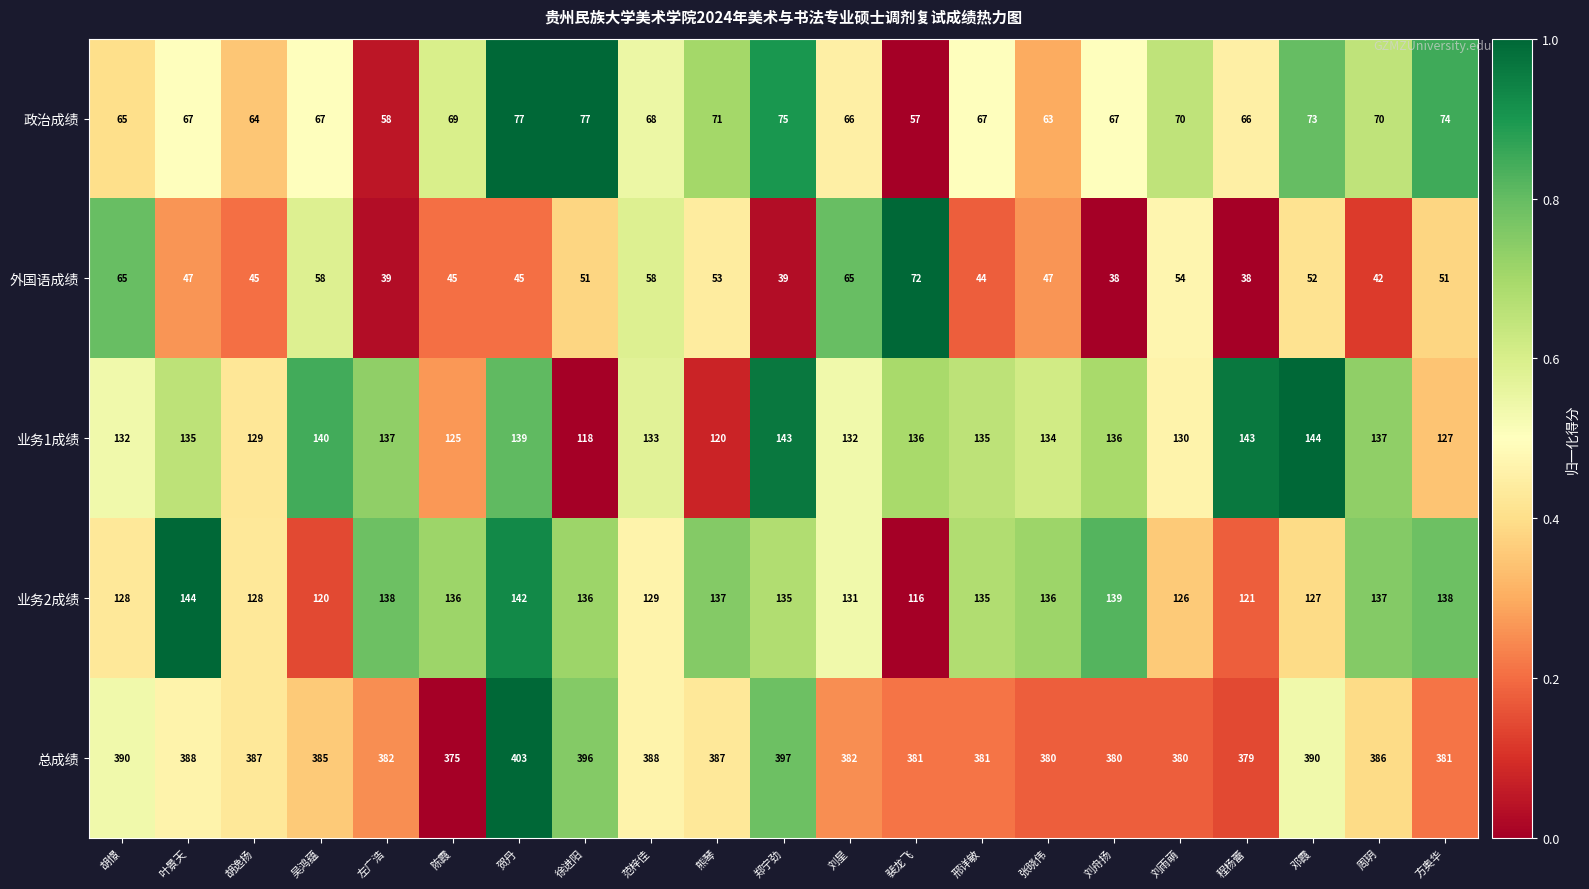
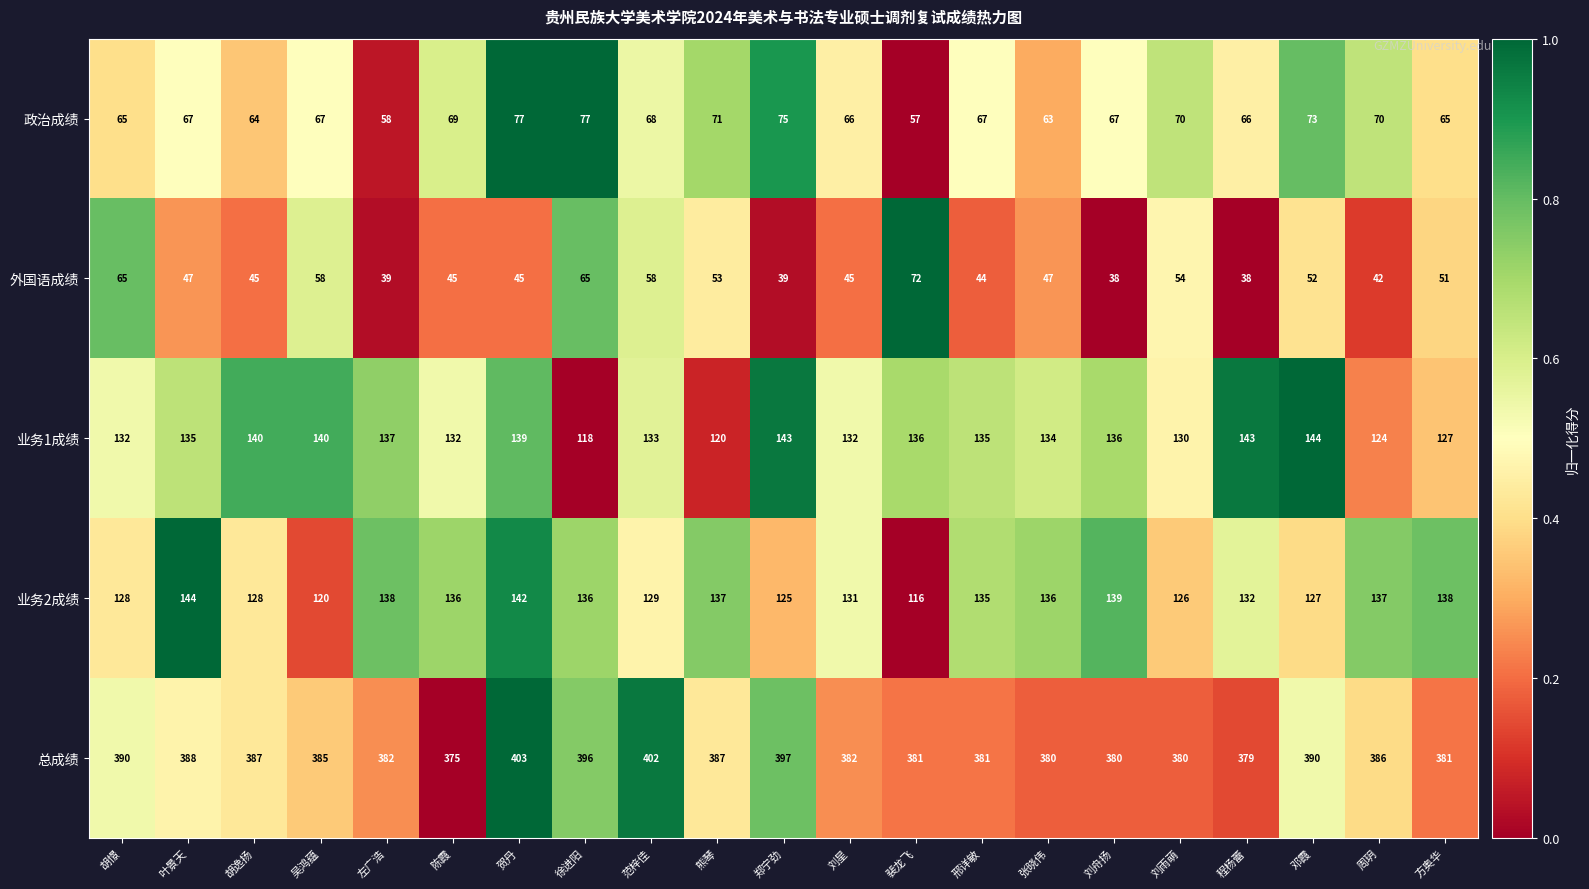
政治成绩, 方奥华: 74 -> 65
外国语成绩, 徐进阳: 51 -> 65
外国语成绩, 刘星: 65 -> 45
业务1成绩, 胡逸扬: 129 -> 140
业务1成绩, 陈霞: 125 -> 132
业务1成绩, 周玥: 137 -> 124
业务2成绩, 郑宁劲: 135 -> 125
业务2成绩, 程杨蕾: 121 -> 132
总成绩, 范梓佳: 388 -> 402
